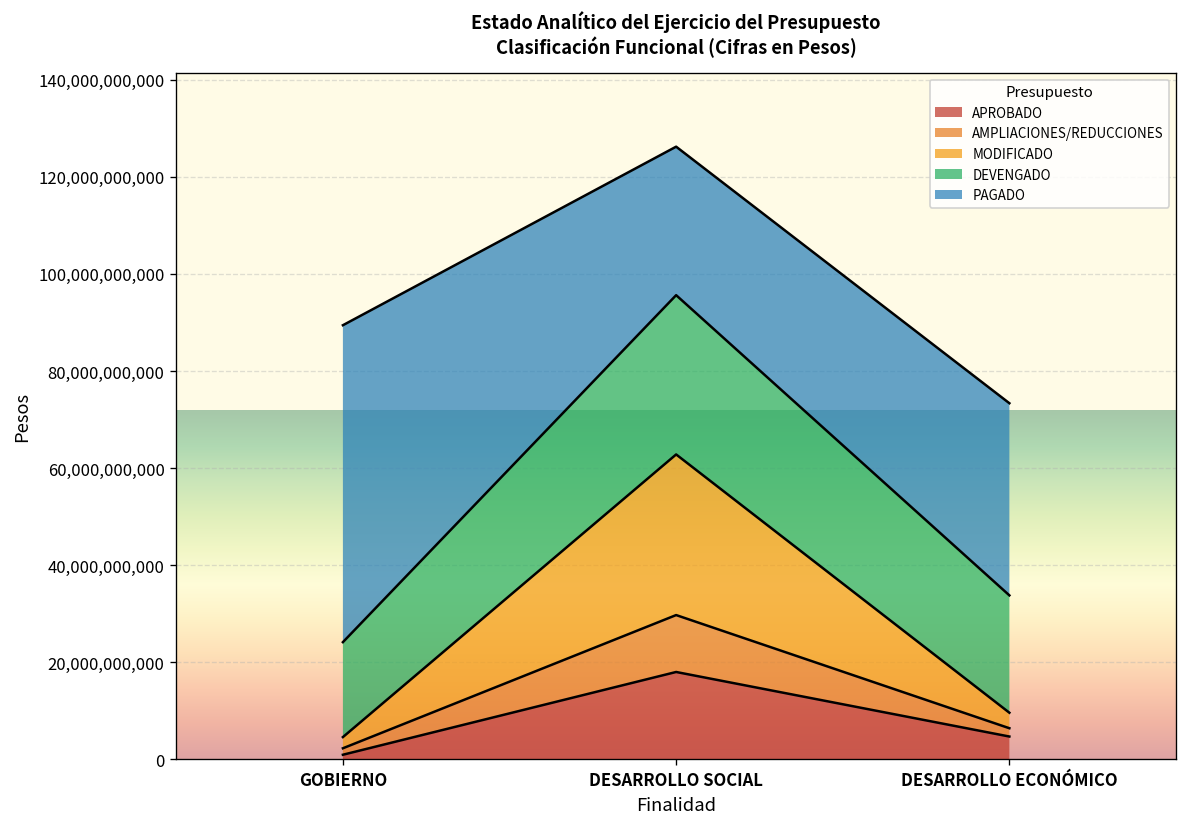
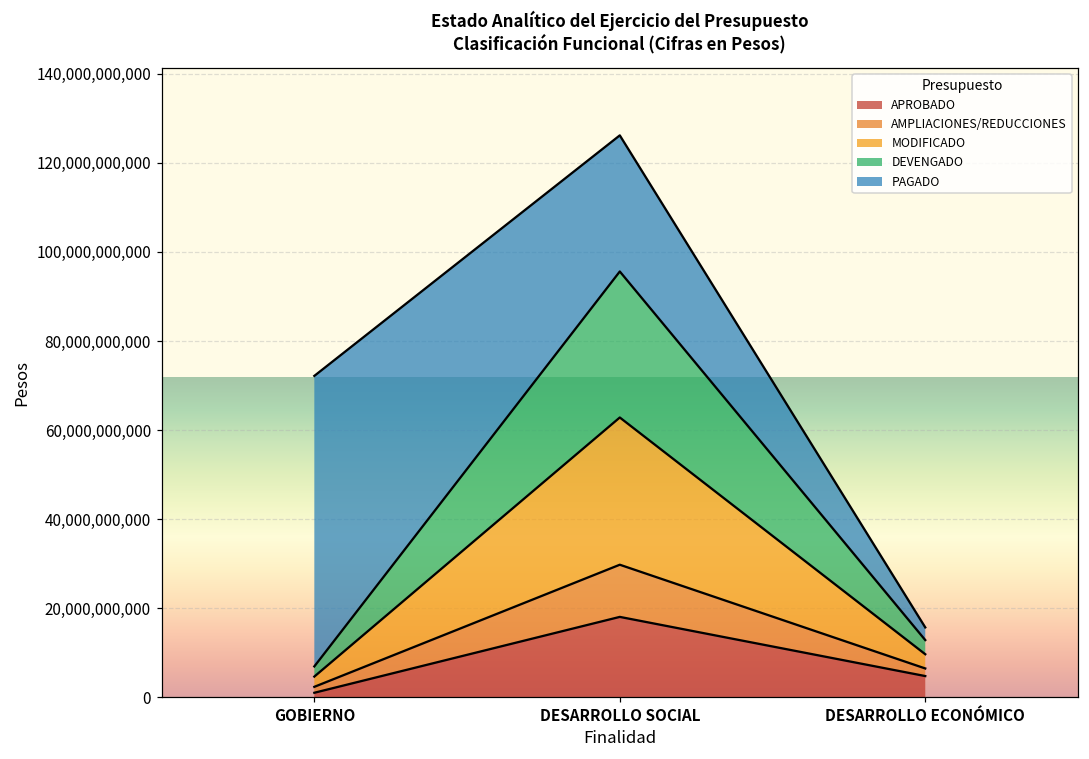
DEVENGADO, GOBIERNO: 20,000,000,000 -> 2,000,000,000
DEVENGADO, DESARROLLO ECONÓMICO: 24,000,000,000 -> 3,000,000,000
PAGADO, DESARROLLO ECONÓMICO: 40,000,000,000 -> 3,000,000,000
